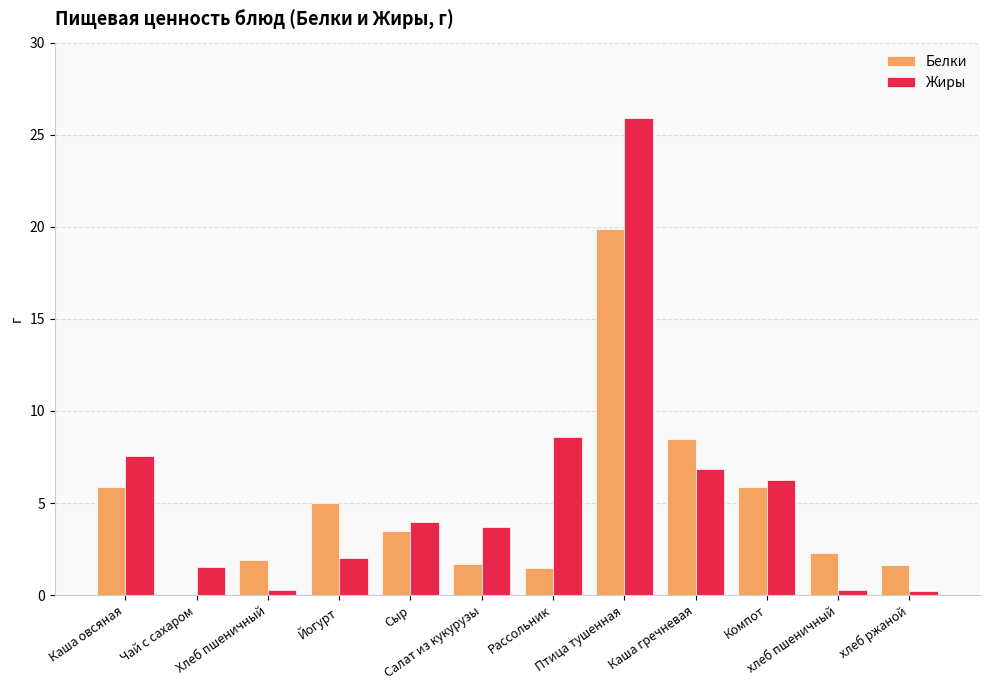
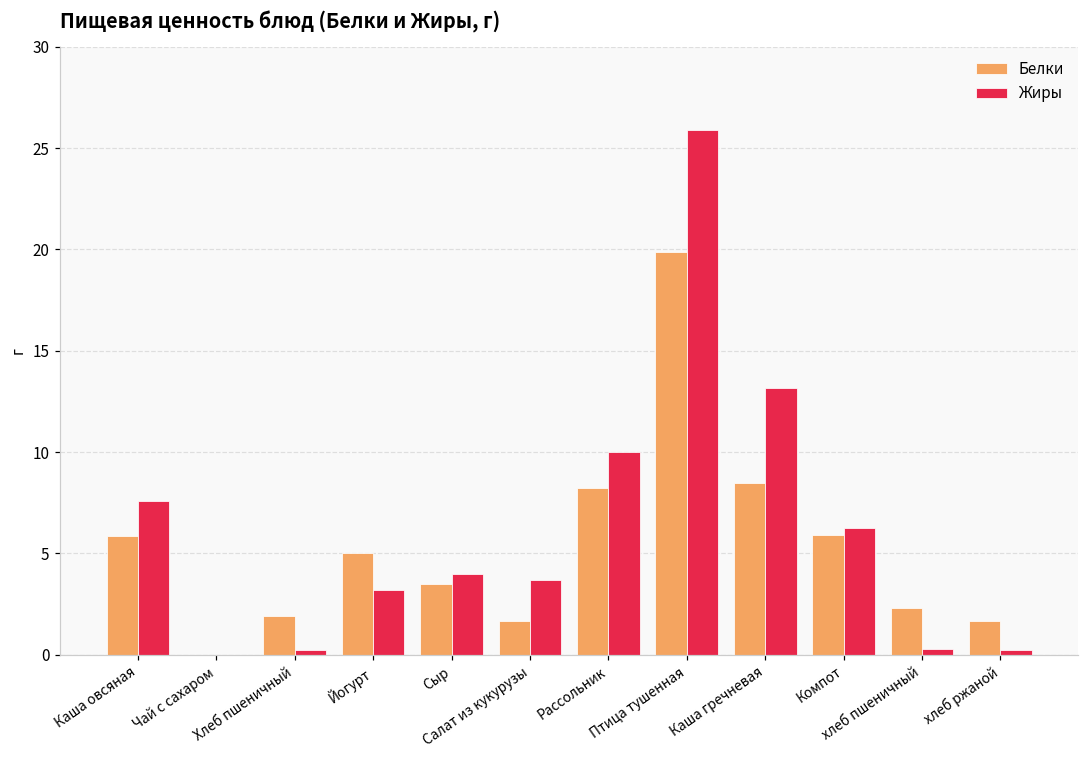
Жиры, Чай с сахаром: 1.5 -> 0.0
Жиры, Йогурт: 2.0 -> 3.2
Белки, Рассольник: 1.5 -> 8.2
Жиры, Рассольник: 8.6 -> 10.0
Жиры, Каша гречневая: 6.9 -> 13.2
